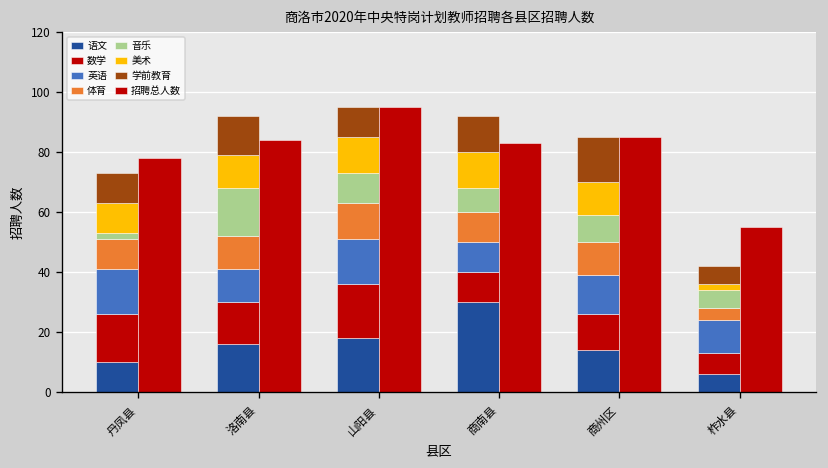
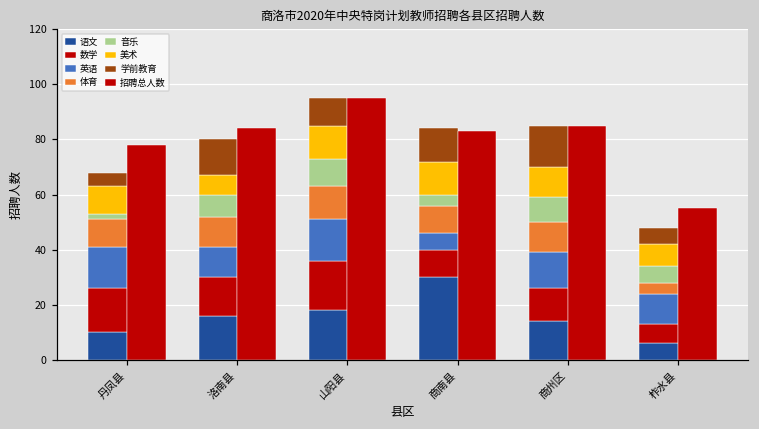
学前教育, 丹凤县: 10 -> 5
音乐, 洛南县: 16 -> 8
美术, 洛南县: 11 -> 7
英语, 商南县: 10 -> 6
音乐, 商南县: 8 -> 4
美术, 柞水县: 2 -> 8
